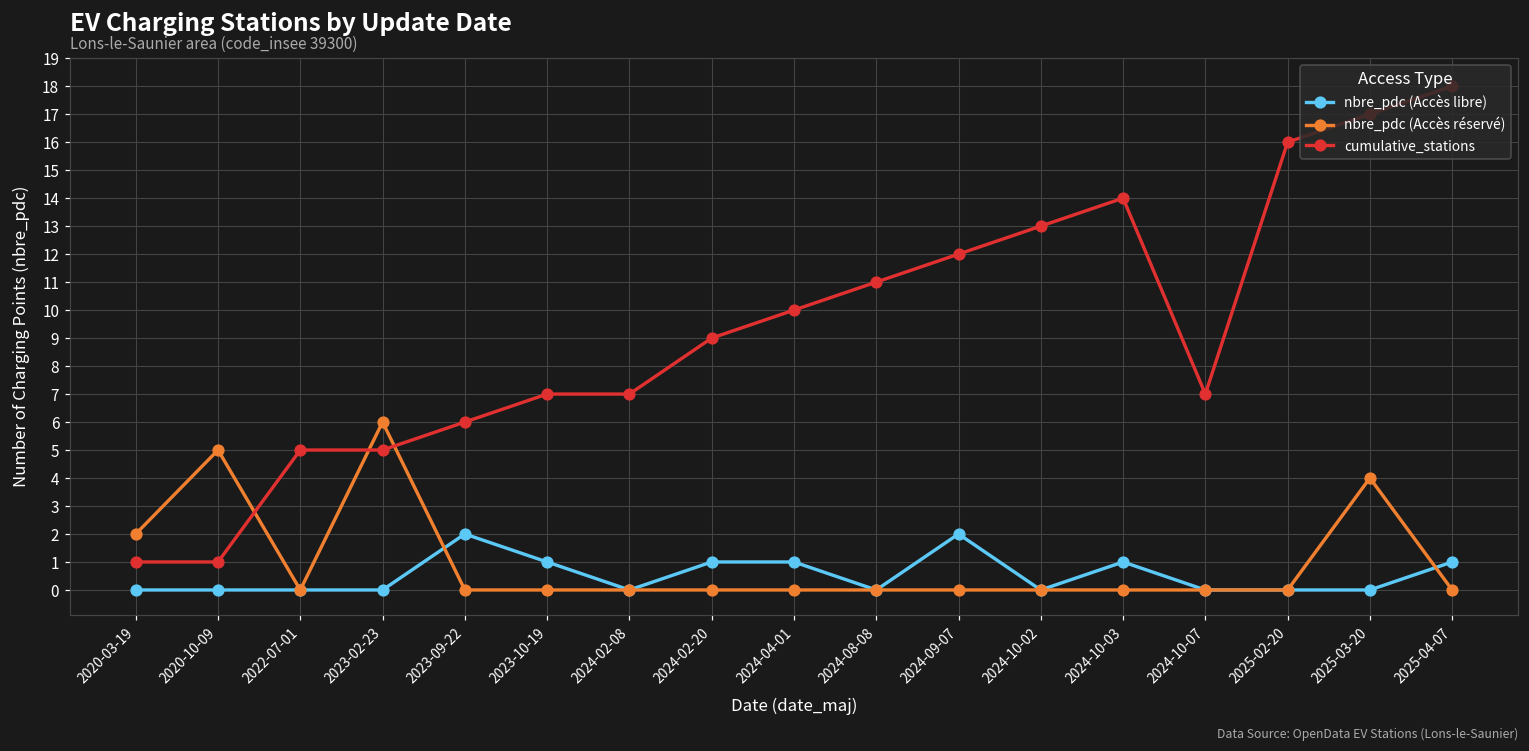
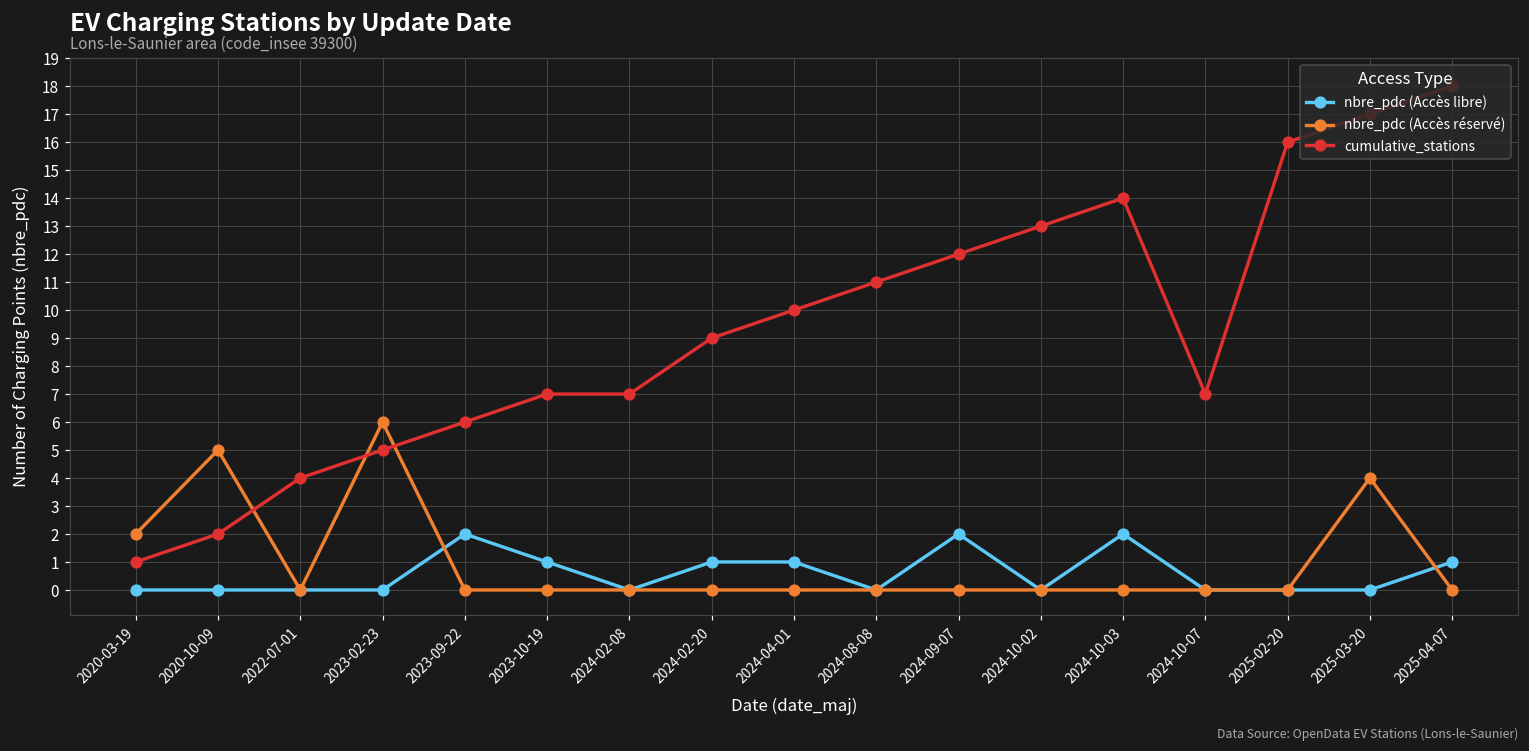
cumulative_stations, 2020-10-09: 1 -> 2
cumulative_stations, 2022-07-01: 5 -> 4
nbre_pdc (Accès libre), 2024-10-03: 1 -> 2
